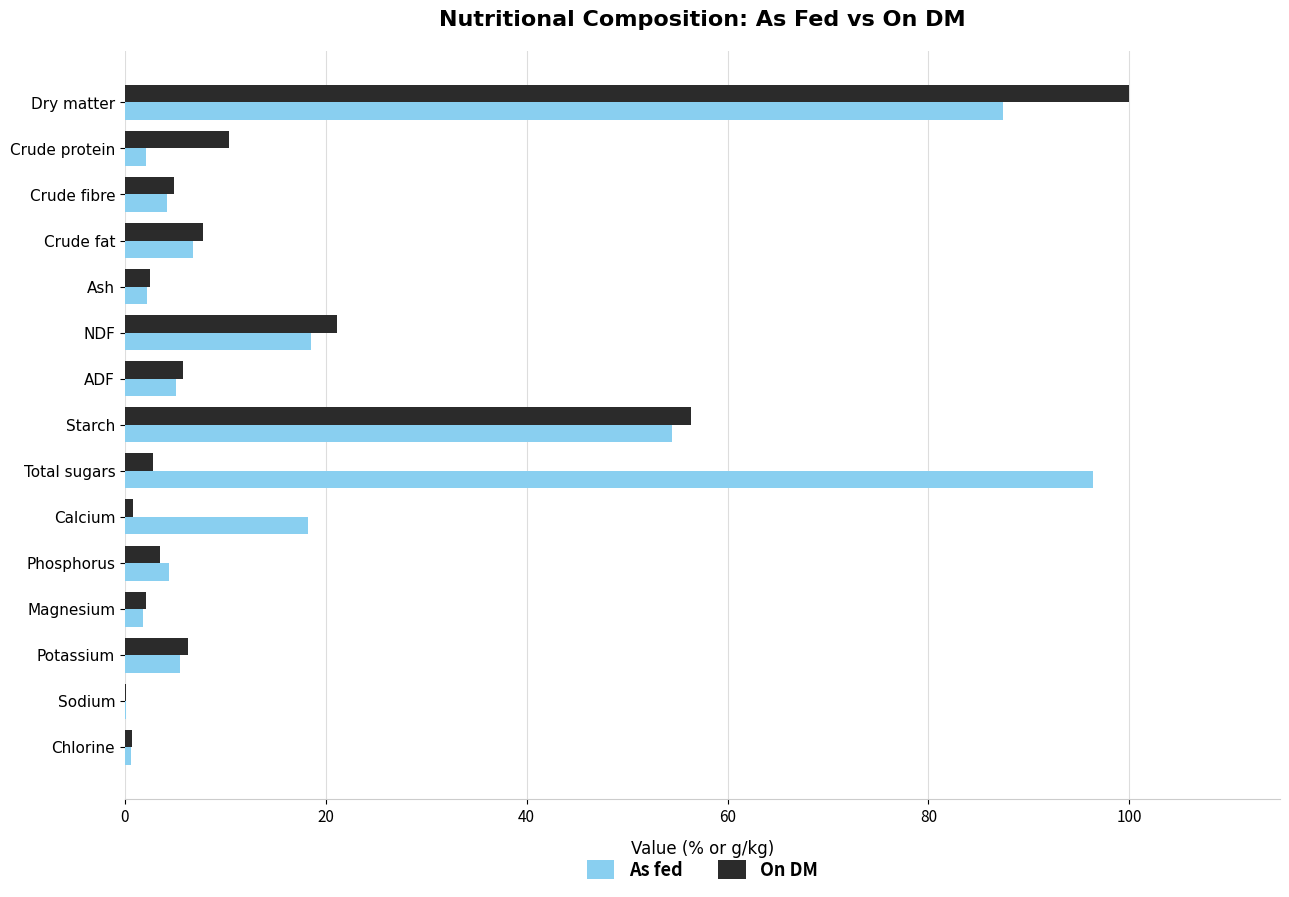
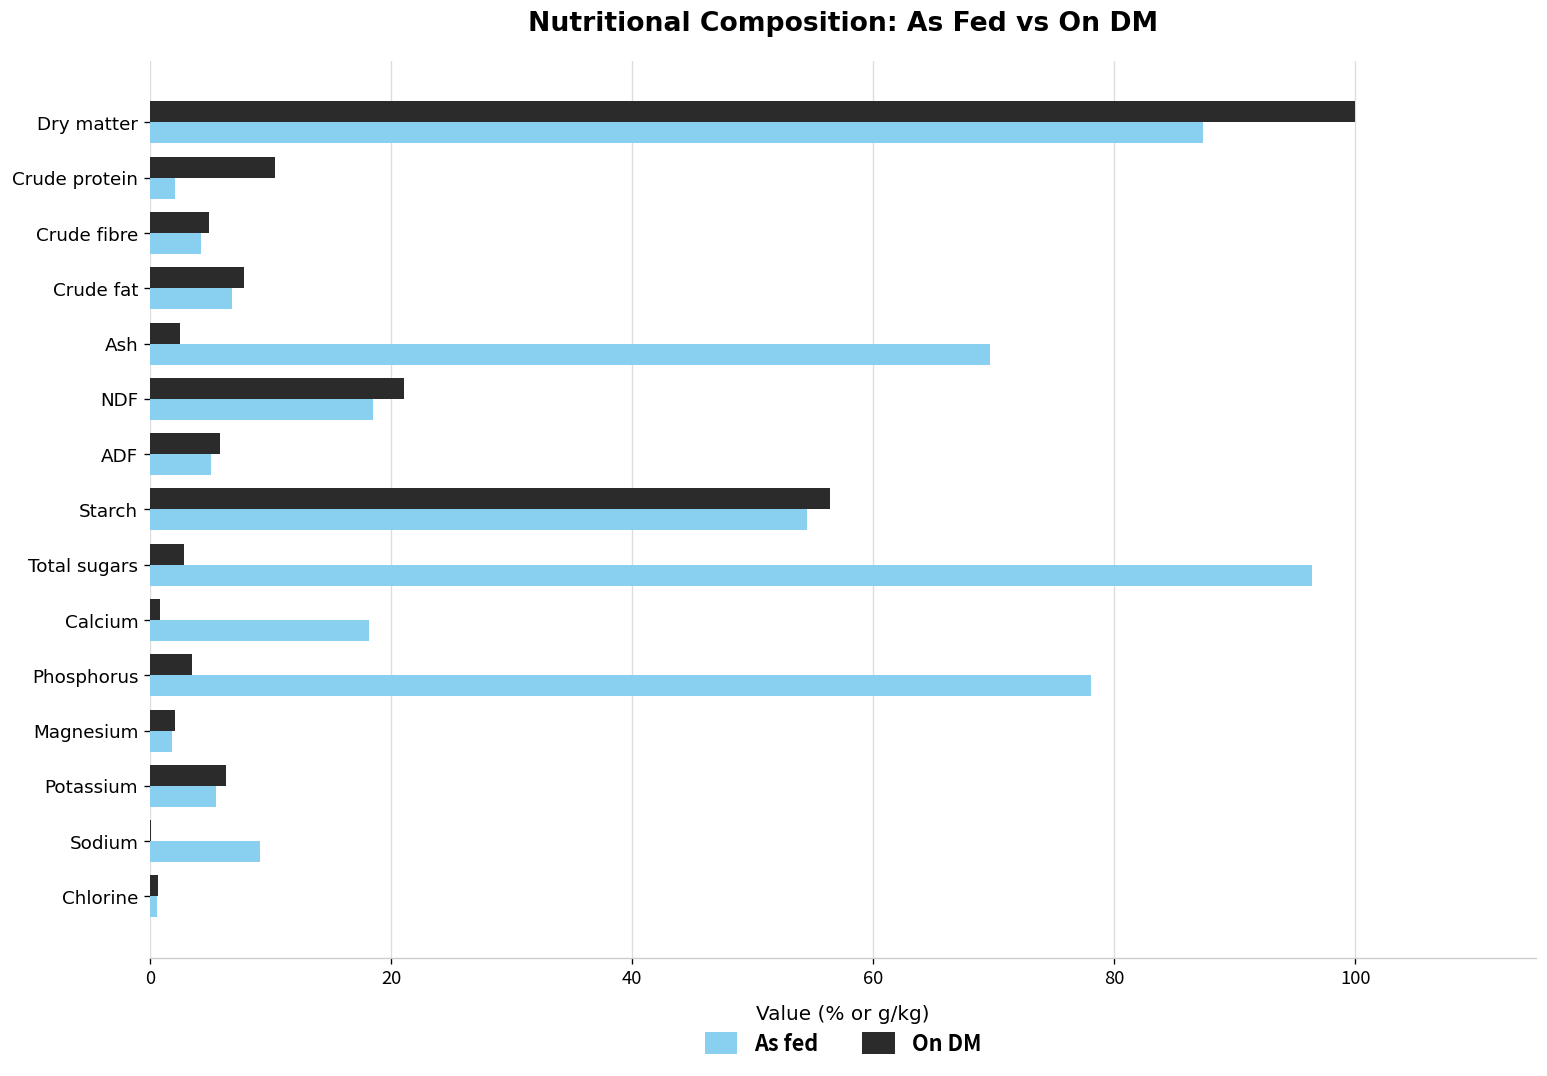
As fed, Ash: 2.2 -> 69.7
As fed, Phosphorus: 4.4 -> 78.1
As fed, Sodium: 0.1 -> 9.2
